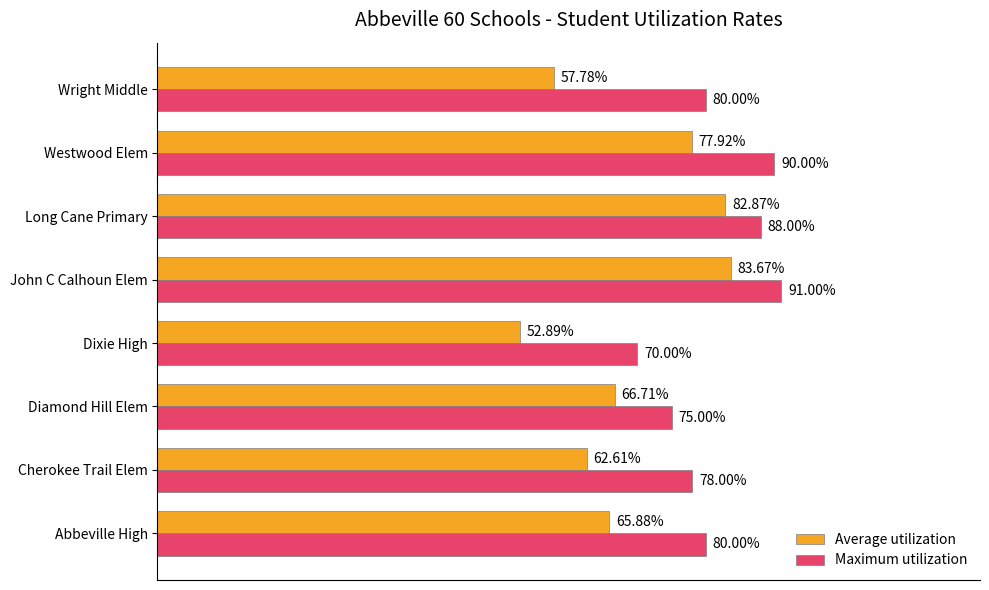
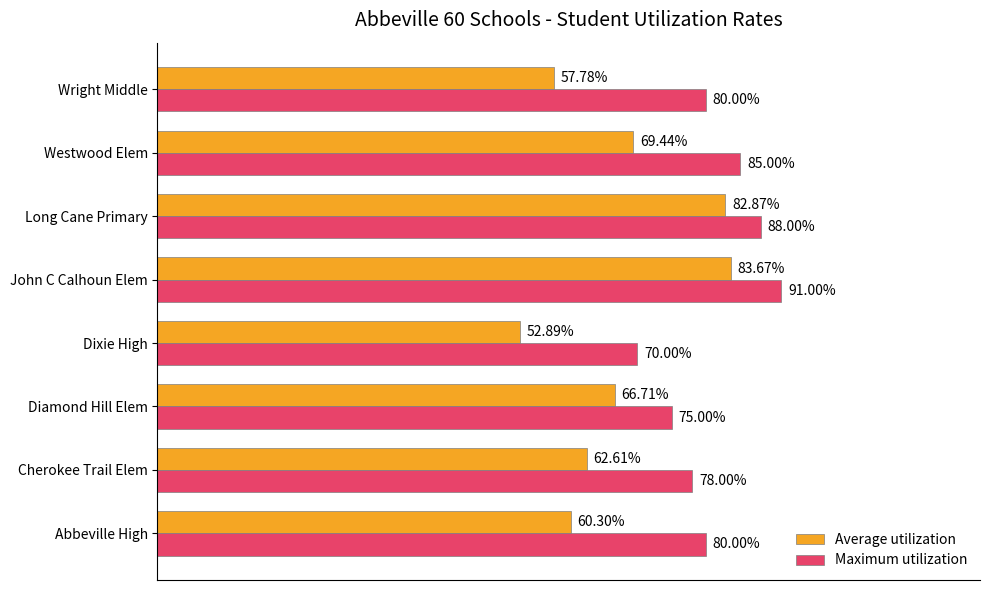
Average utilization, Westwood Elem: 77.92% -> 69.44%
Maximum utilization, Westwood Elem: 90.00% -> 85.00%
Average utilization, Abbeville High: 65.88% -> 60.30%
